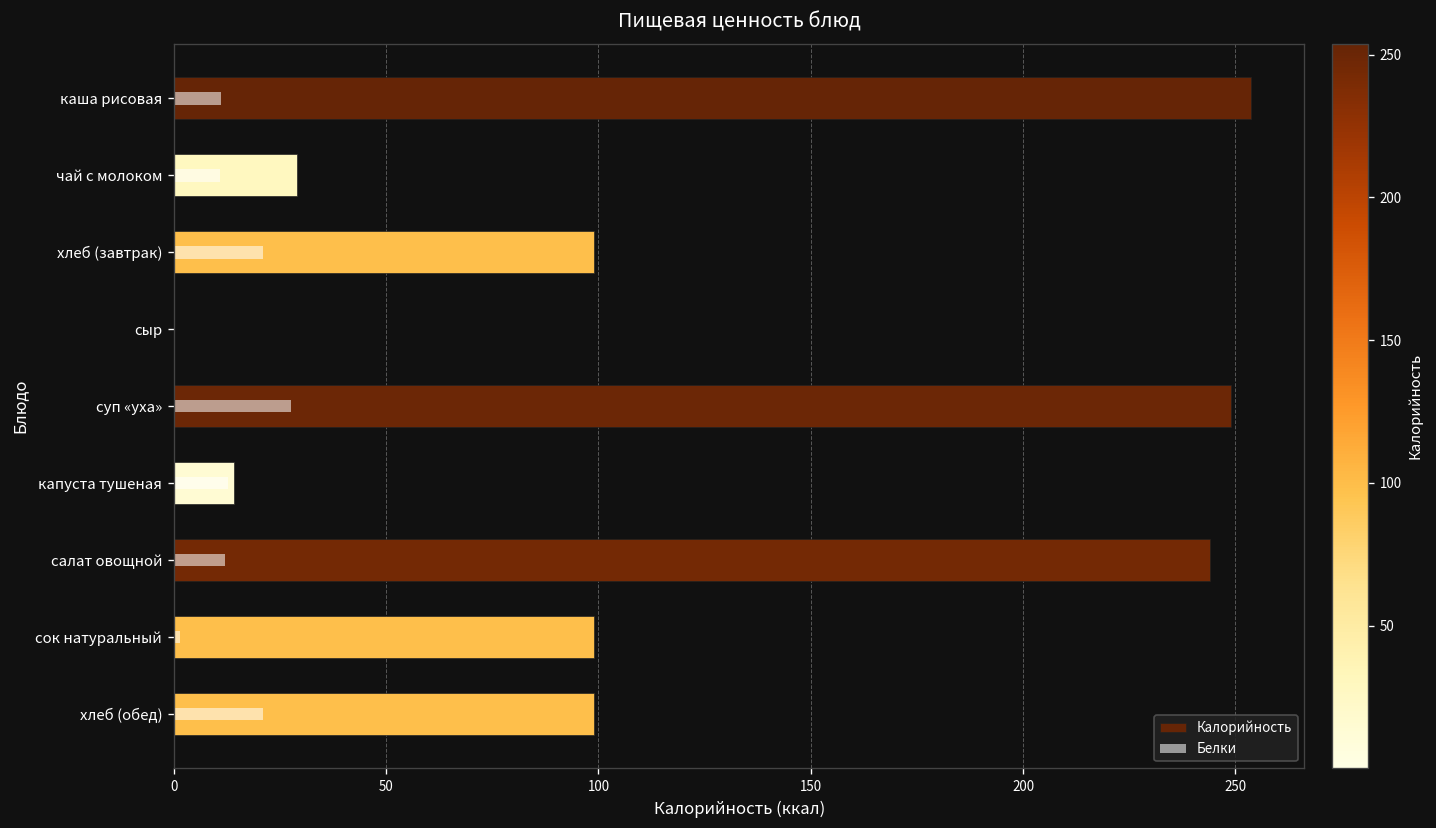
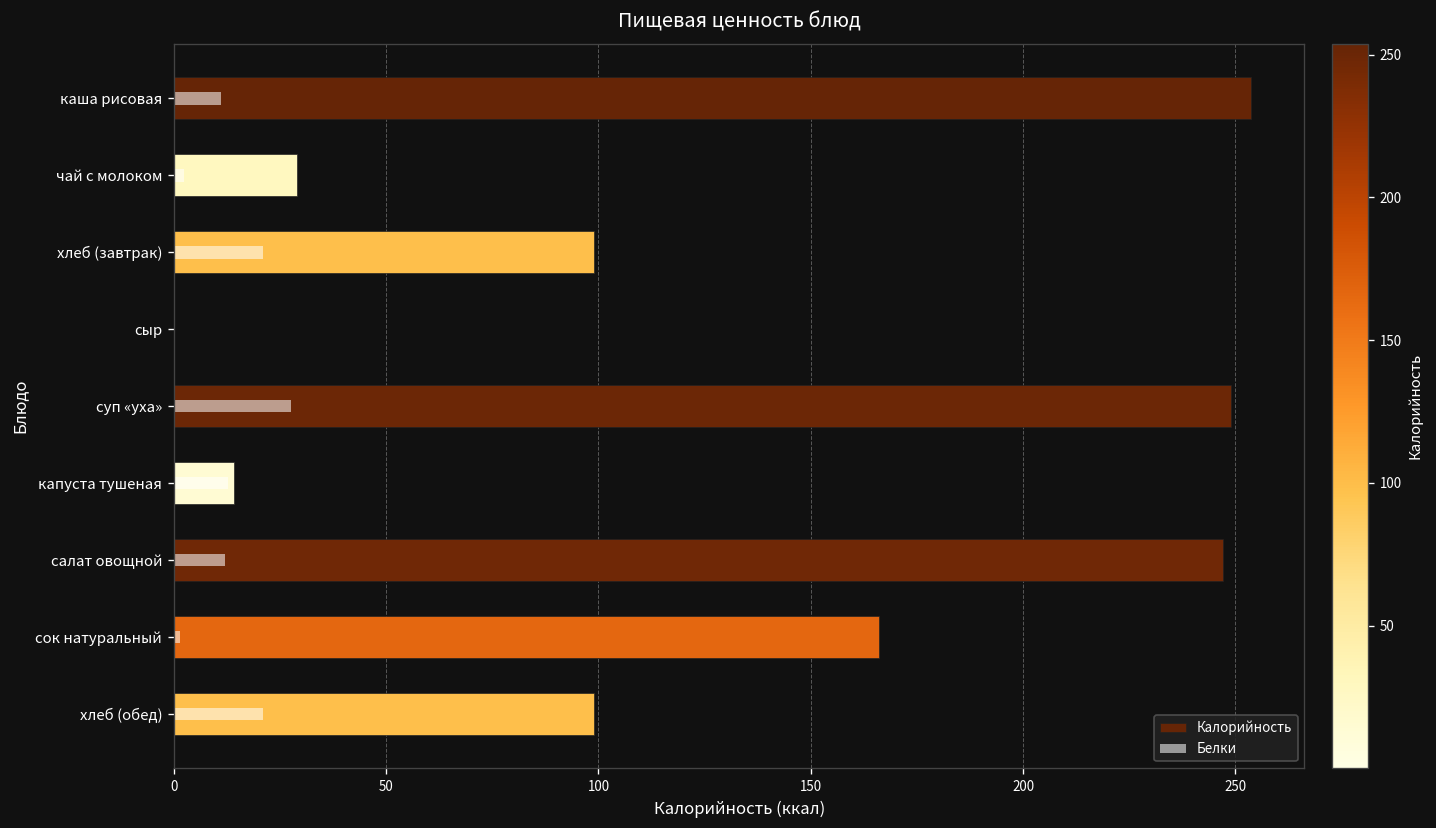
Белки, чай с молоком: 11 -> 3
Калорийность, салат овощной: 244 -> 247
Калорийность, сок натуральный: 99 -> 166
